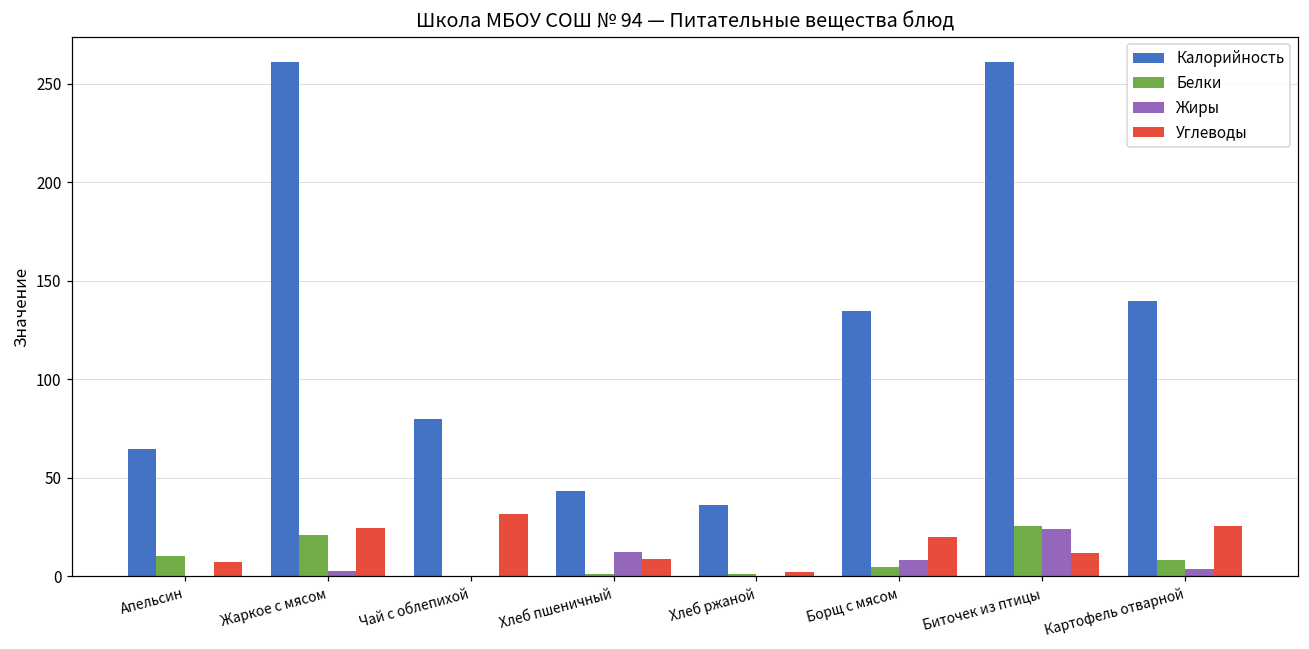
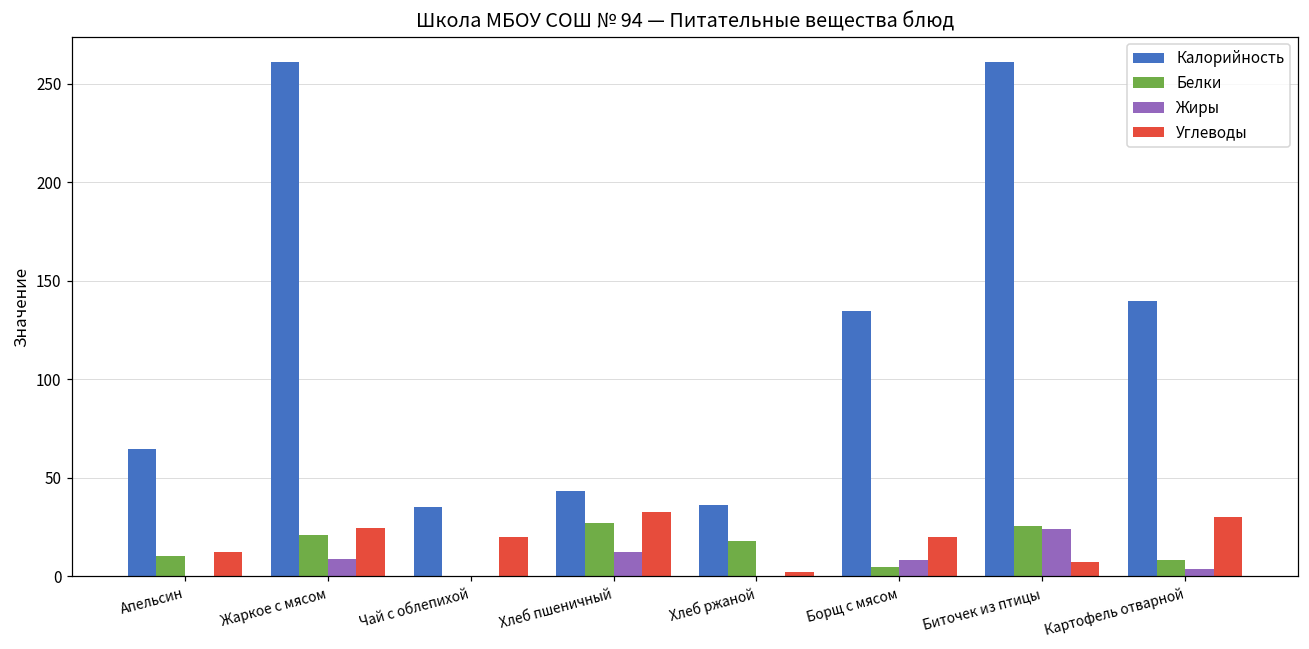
Углеводы, Апельсин: 8 -> 12
Жиры, Жаркое с мясом: 3 -> 9
Калорийность, Чай с облепихой: 80 -> 35
Углеводы, Чай с облепихой: 32 -> 20
Белки, Хлеб пшеничный: 1 -> 27
Углеводы, Хлеб пшеничный: 9 -> 33
Белки, Хлеб ржаной: 1 -> 18
Углеводы, Биточек из птицы: 12 -> 7
Углеводы, Картофель отварной: 26 -> 30
